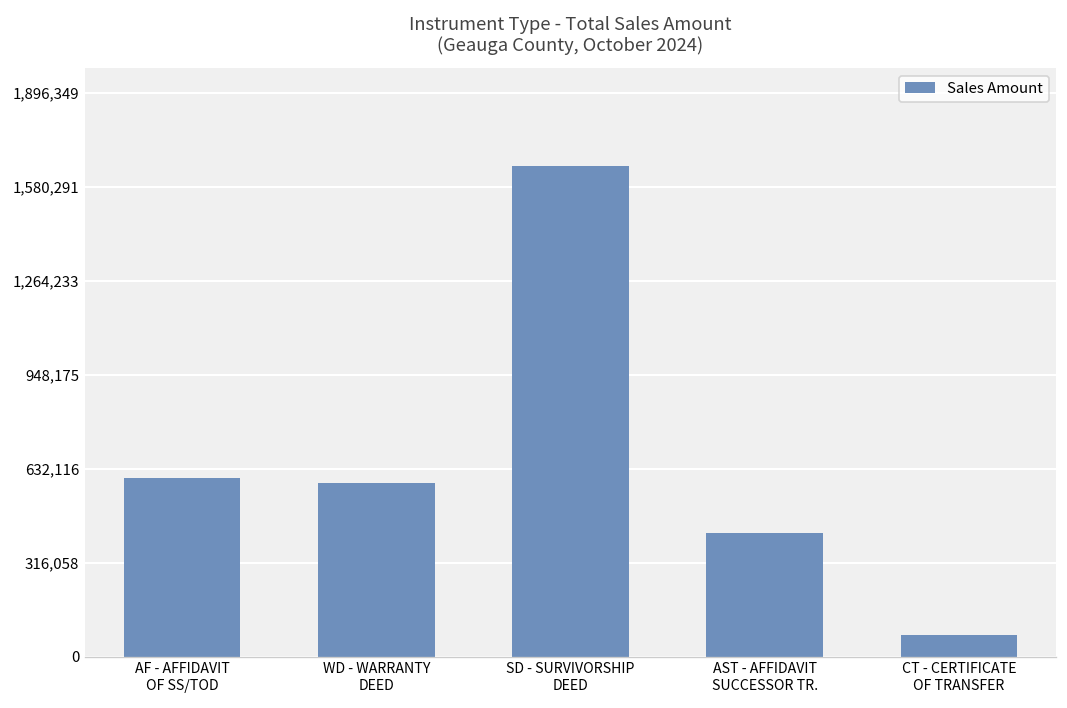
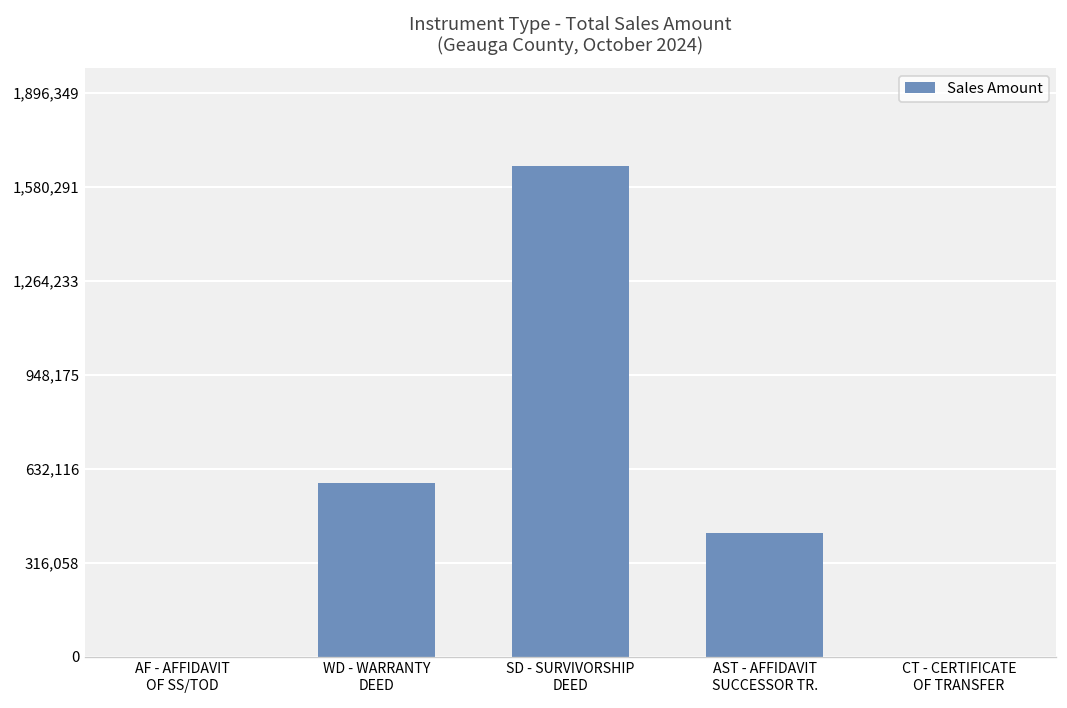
AF - AFFIDAVIT OF SS/TOD: 600,000 -> 0
CT - CERTIFICATE OF TRANSFER: 70,000 -> 0
